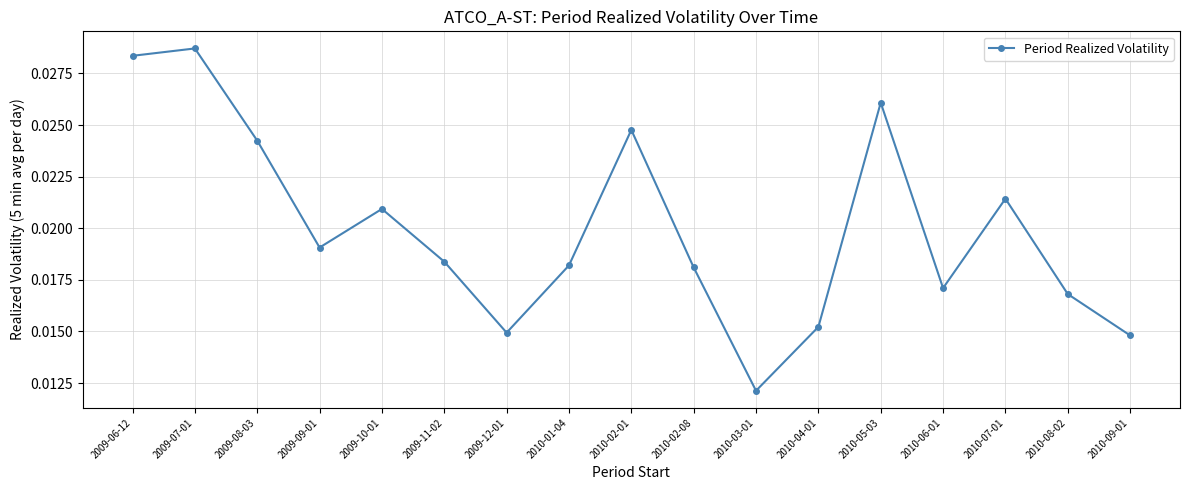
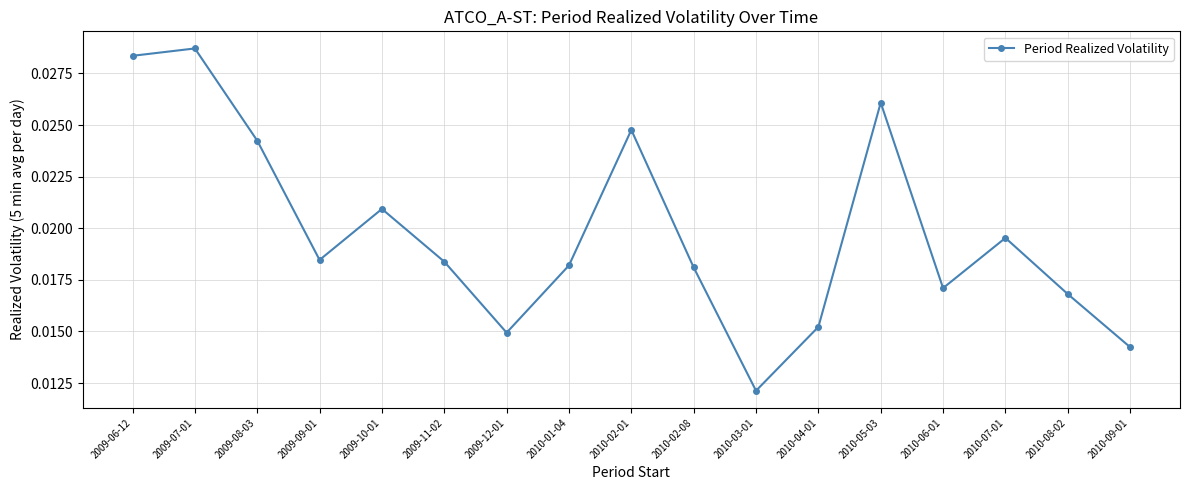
2009-09-01: 0.0191 -> 0.0185
2010-07-01: 0.0214 -> 0.0195
2010-09-01: 0.0148 -> 0.0142
